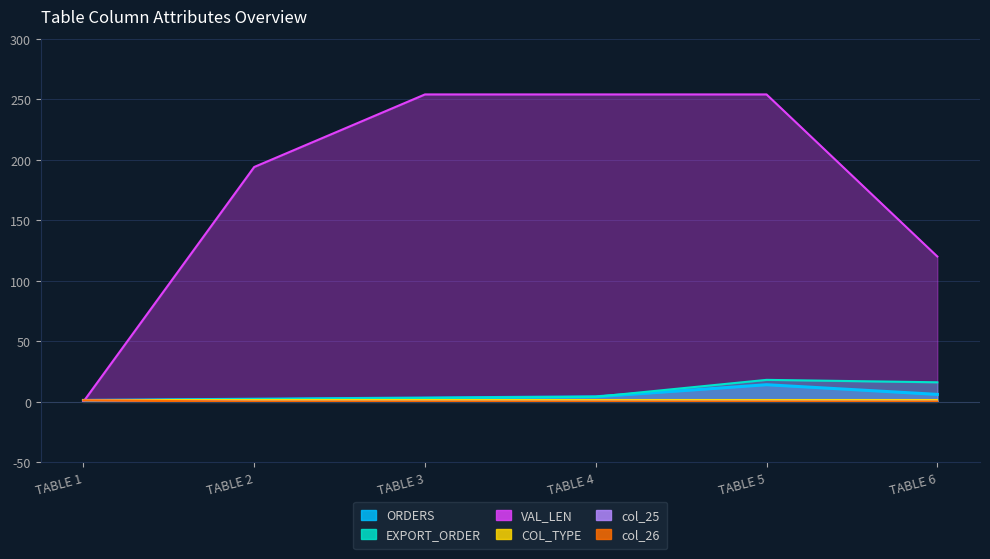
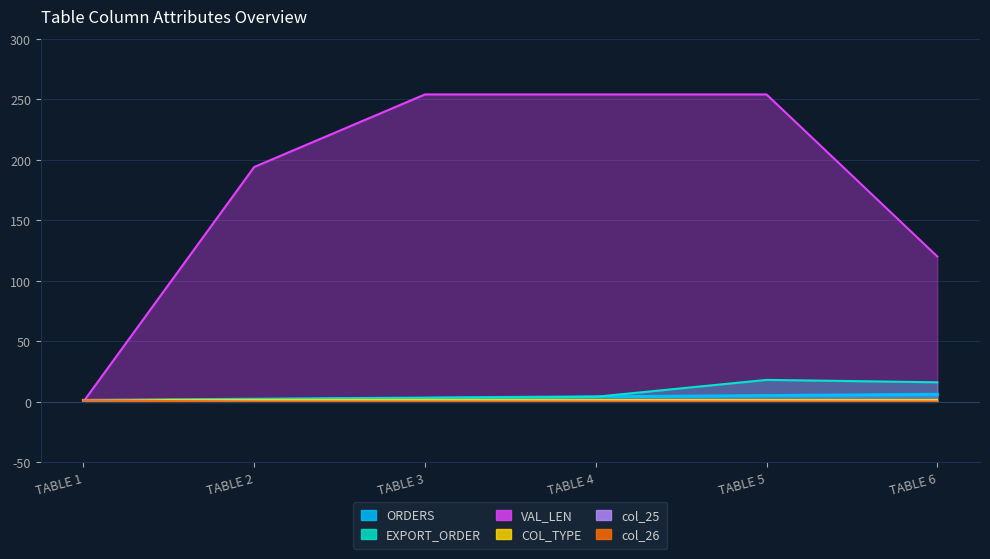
ORDERS, TABLE 5: 14 -> 5
